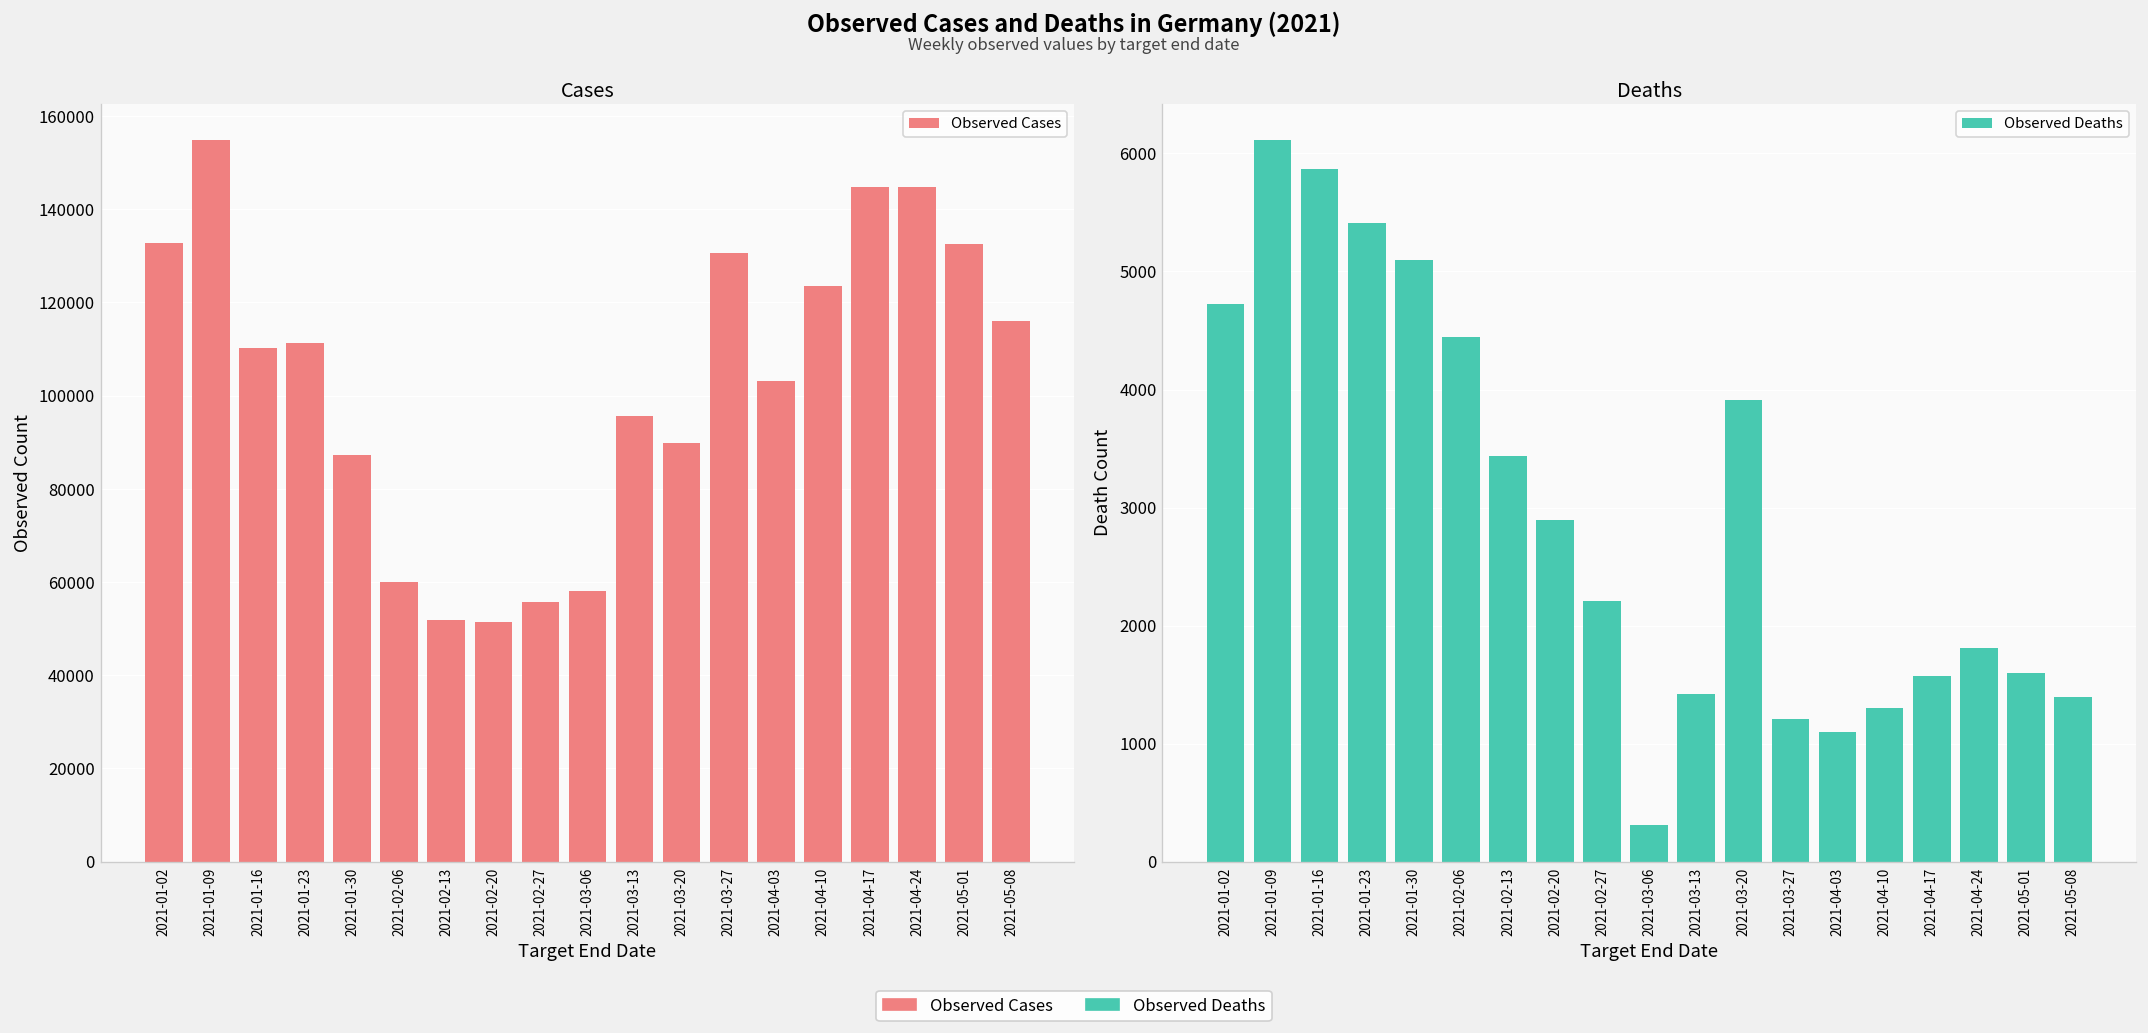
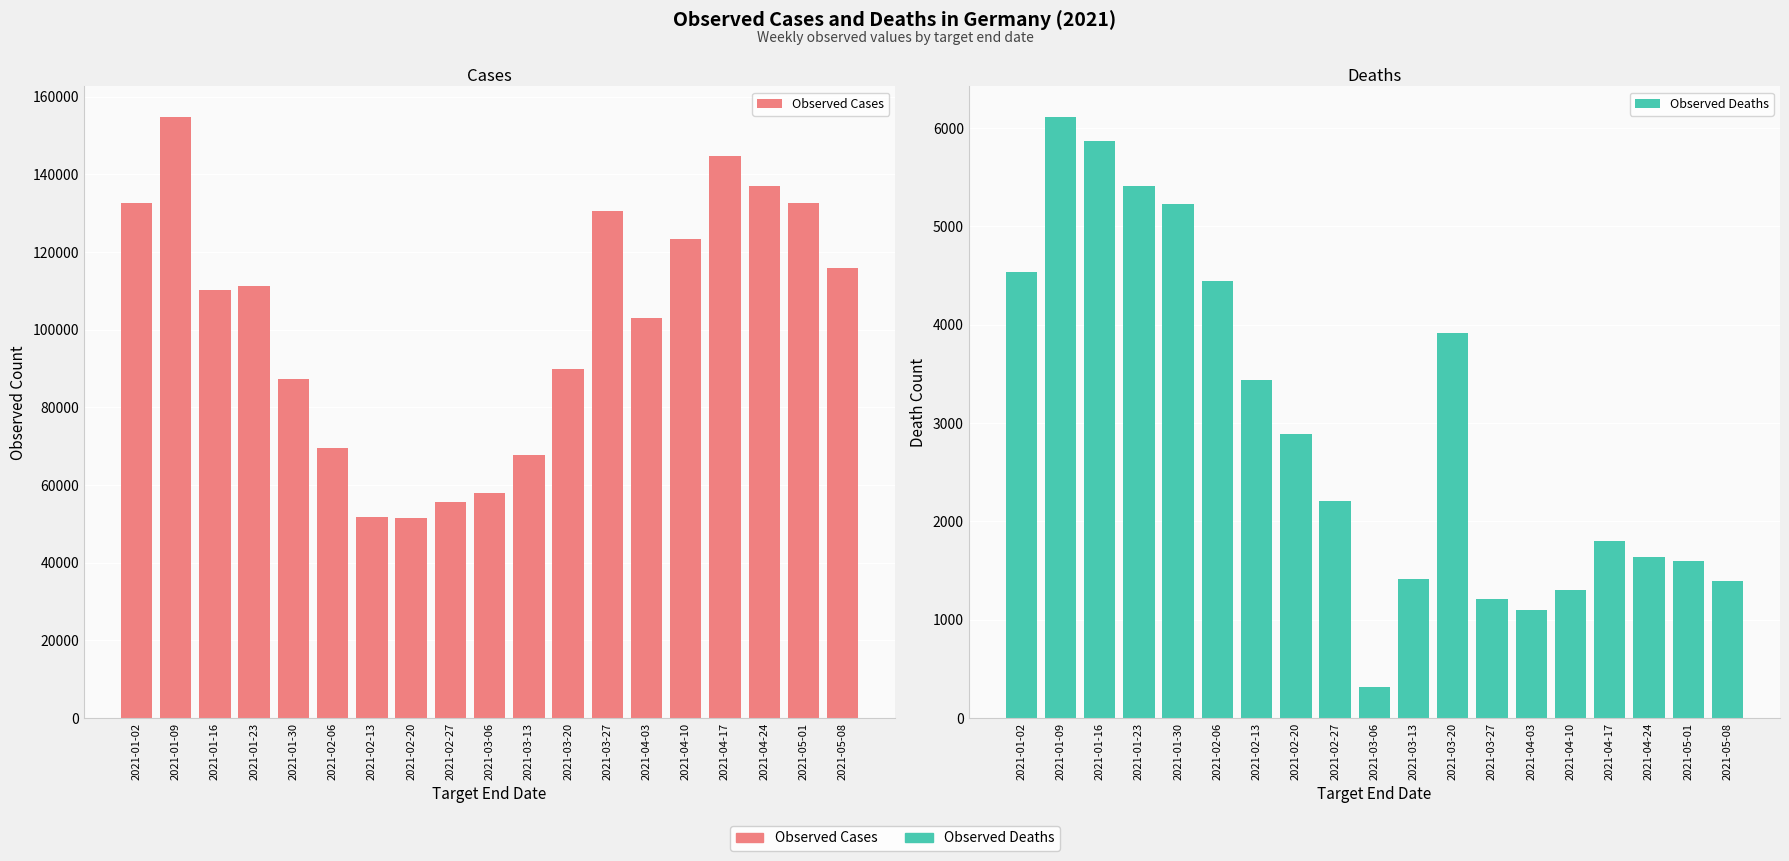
Cases, 2021-02-06: 60000 -> 70000
Cases, 2021-03-13: 96000 -> 68000
Cases, 2021-04-24: 145000 -> 137000
Deaths, 2021-01-02: 4700 -> 4500
Deaths, 2021-01-30: 5100 -> 5200
Deaths, 2021-04-17: 1600 -> 1800
Deaths, 2021-04-24: 1800 -> 1600
